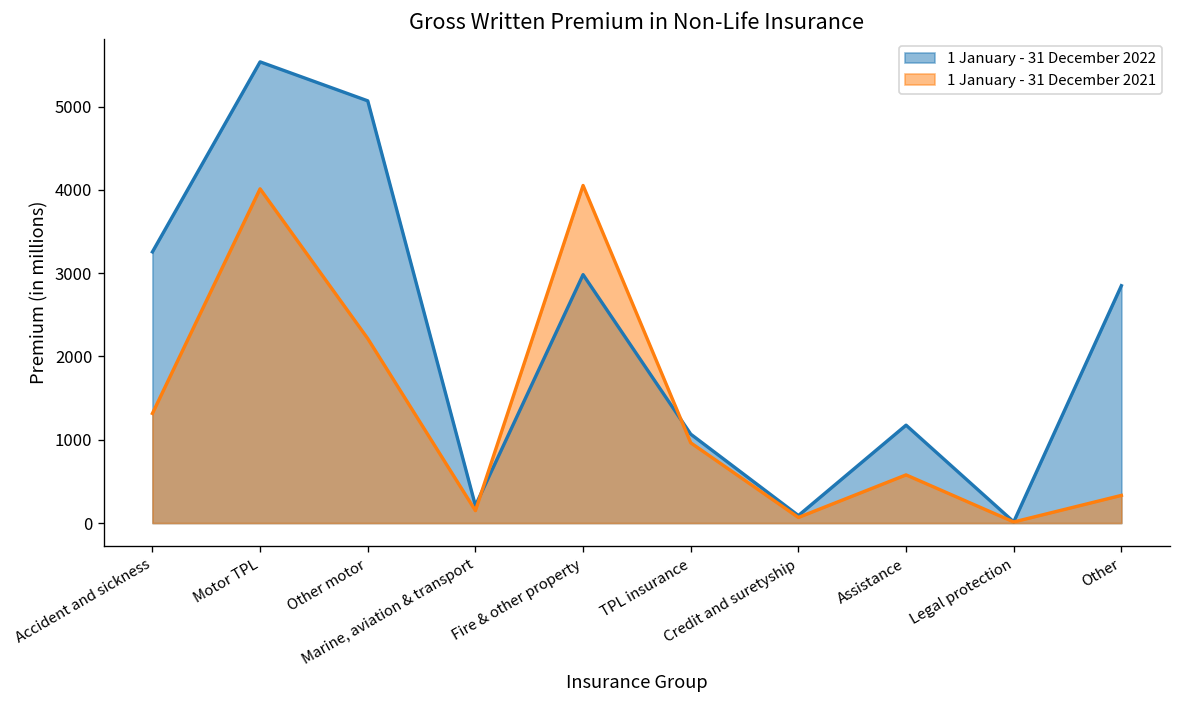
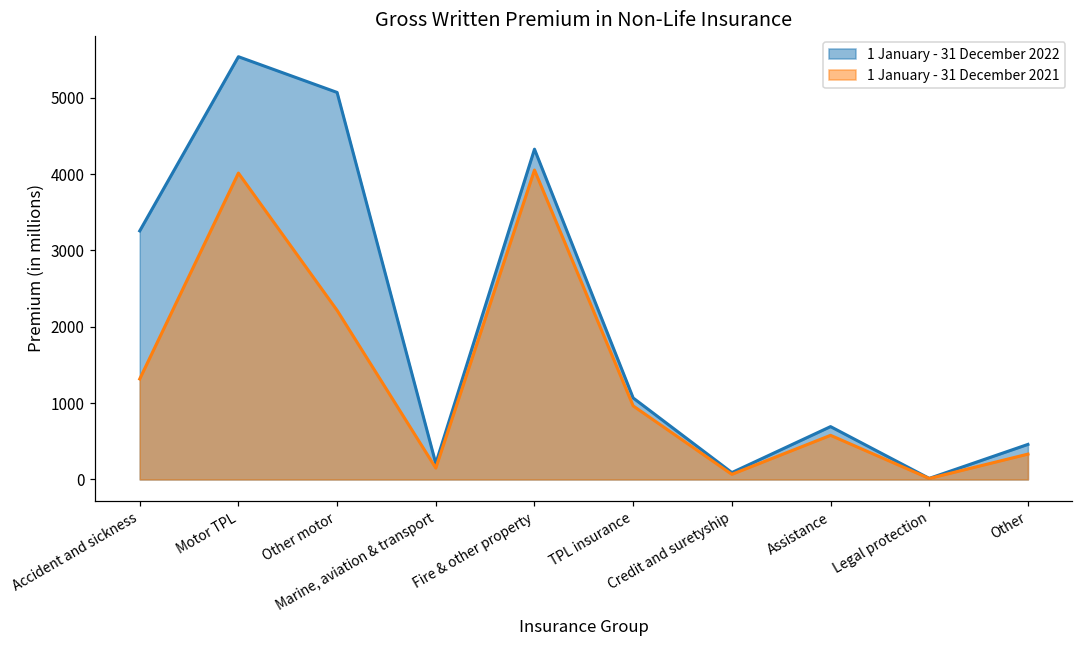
1 January - 31 December 2022, Fire & other property: 3000 -> 4300
1 January - 31 December 2022, Assistance: 1200 -> 700
1 January - 31 December 2022, Other: 2800 -> 500
